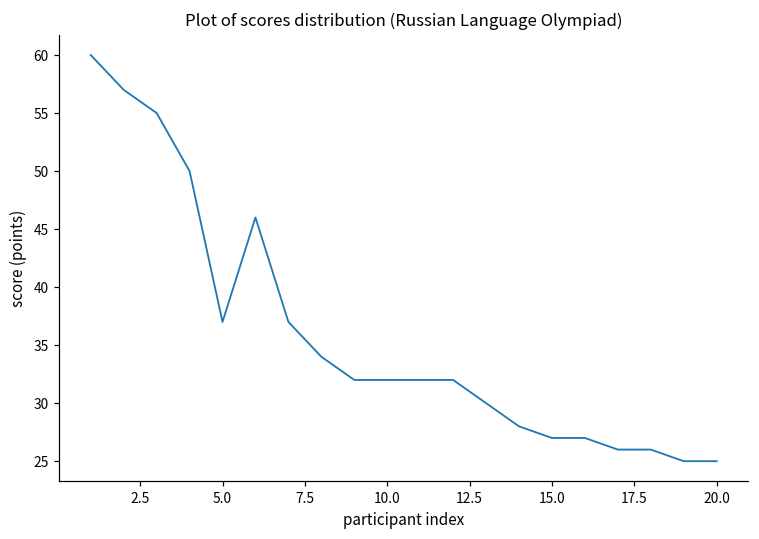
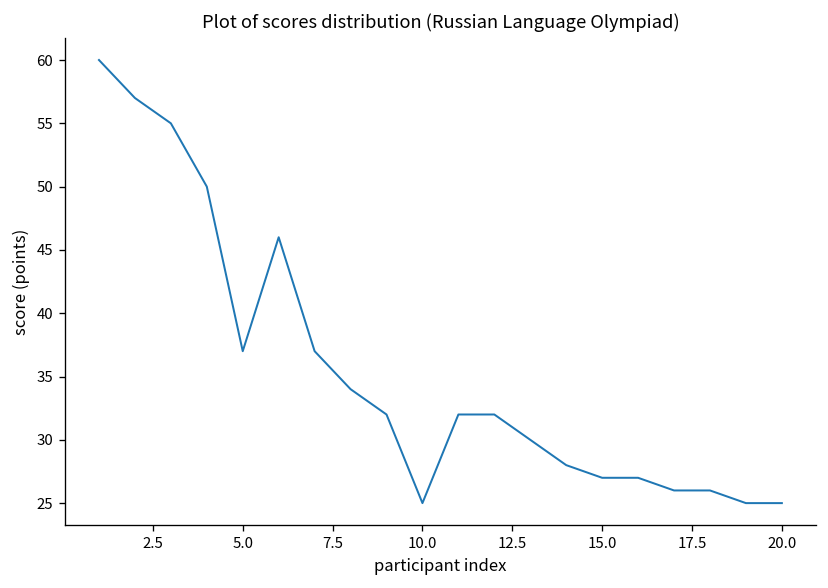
10.0: 32 -> 25
